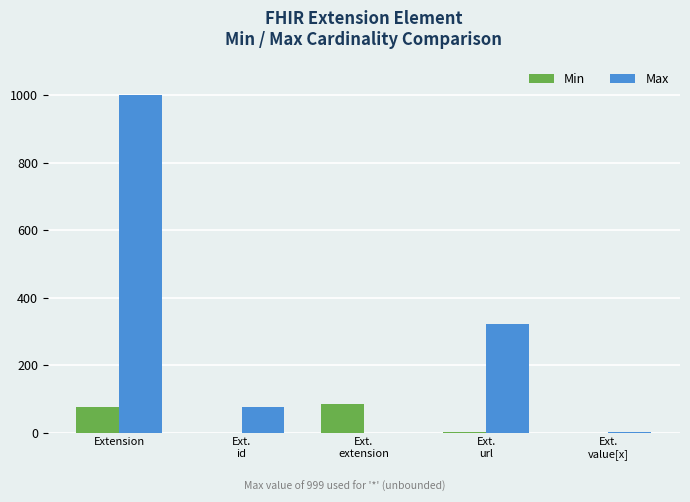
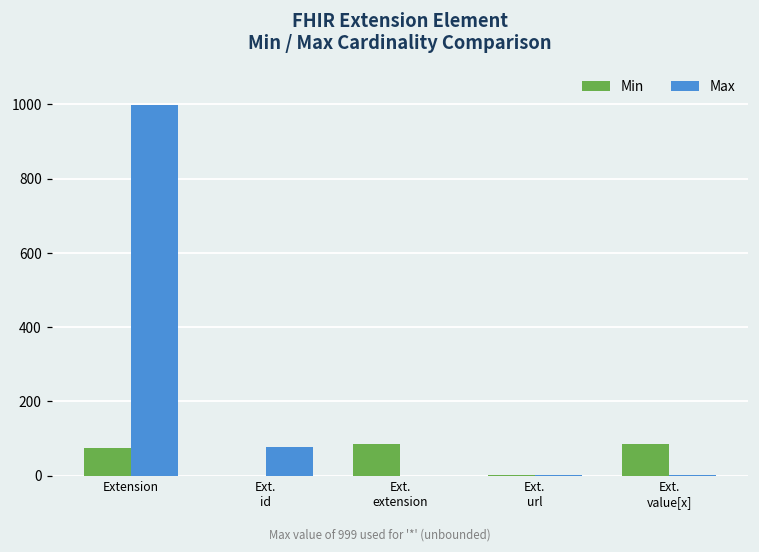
Max, Ext. url: 320 -> 0
Min, Ext. value[x]: 0 -> 90
